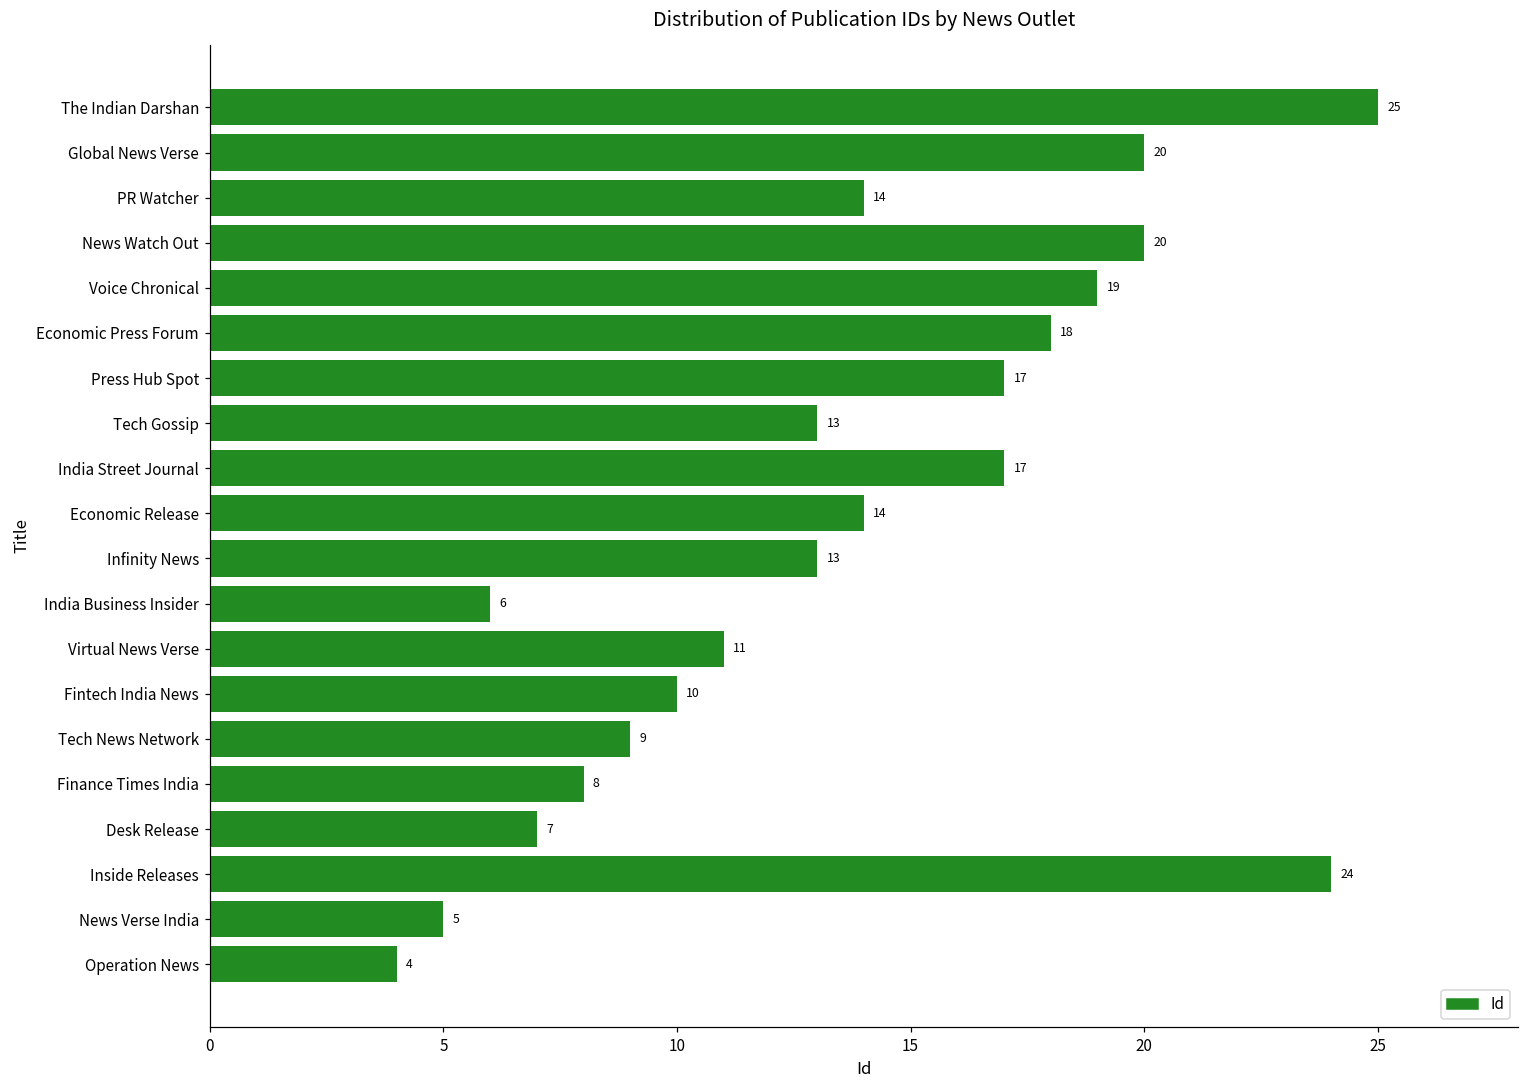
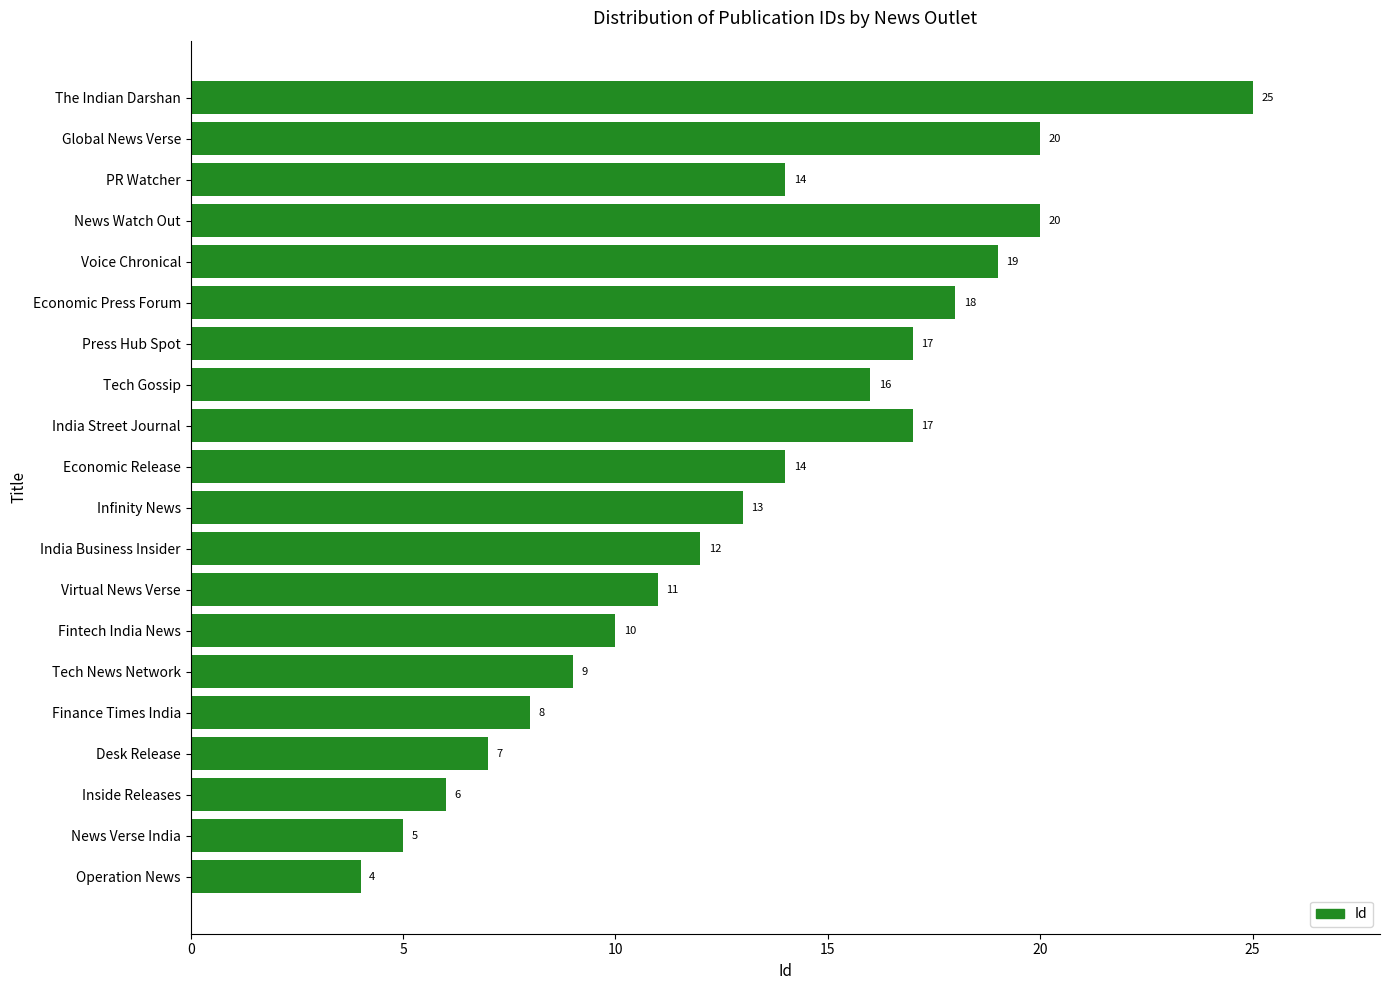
Tech Gossip: 13 -> 16
India Business Insider: 6 -> 12
Inside Releases: 24 -> 6
